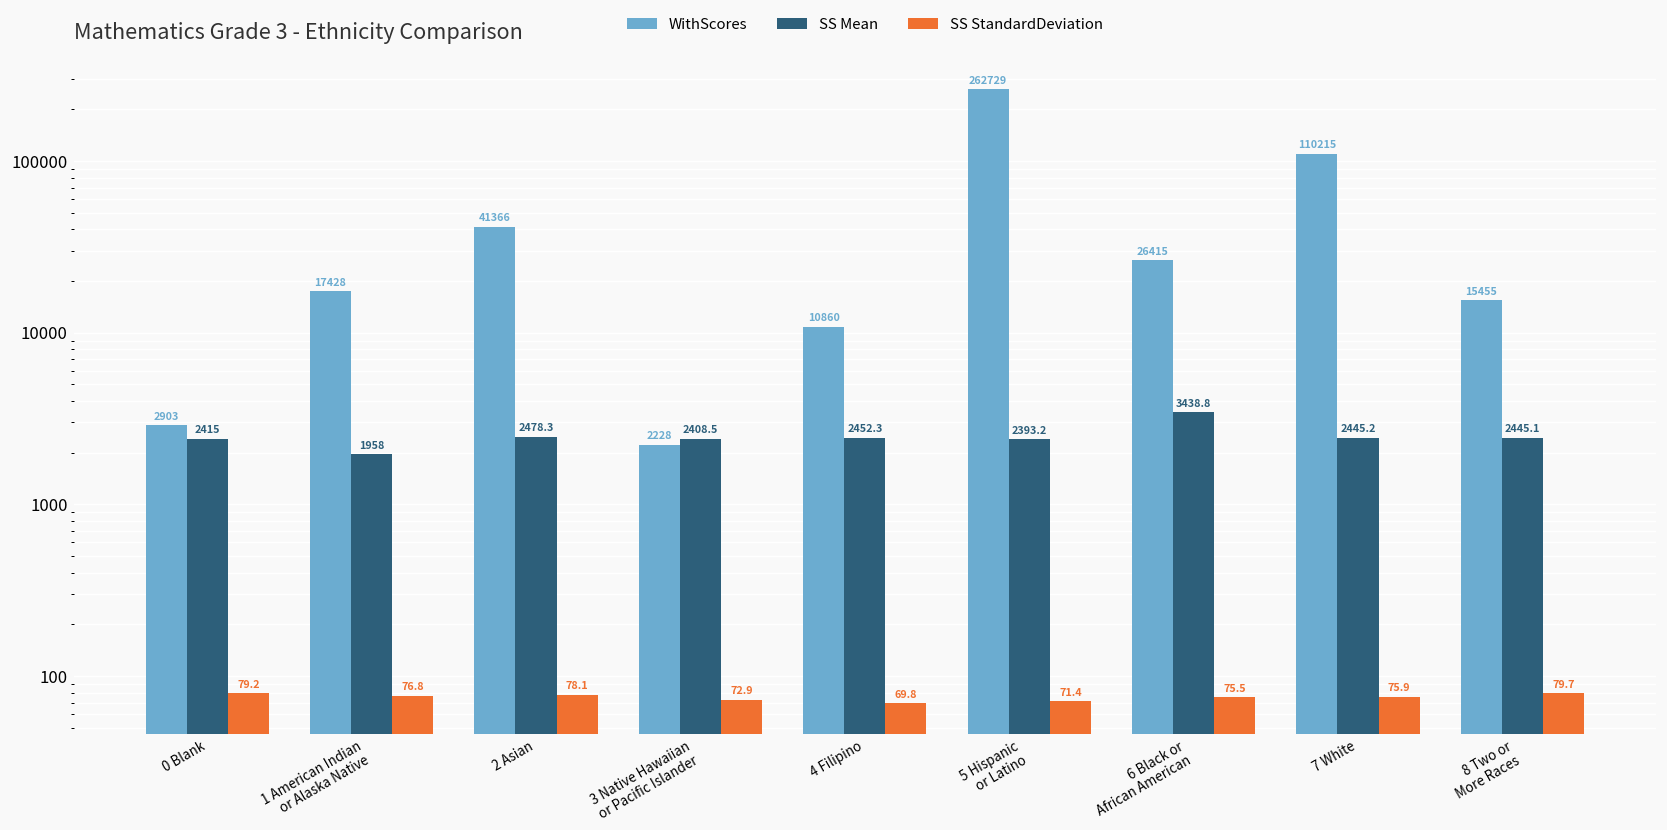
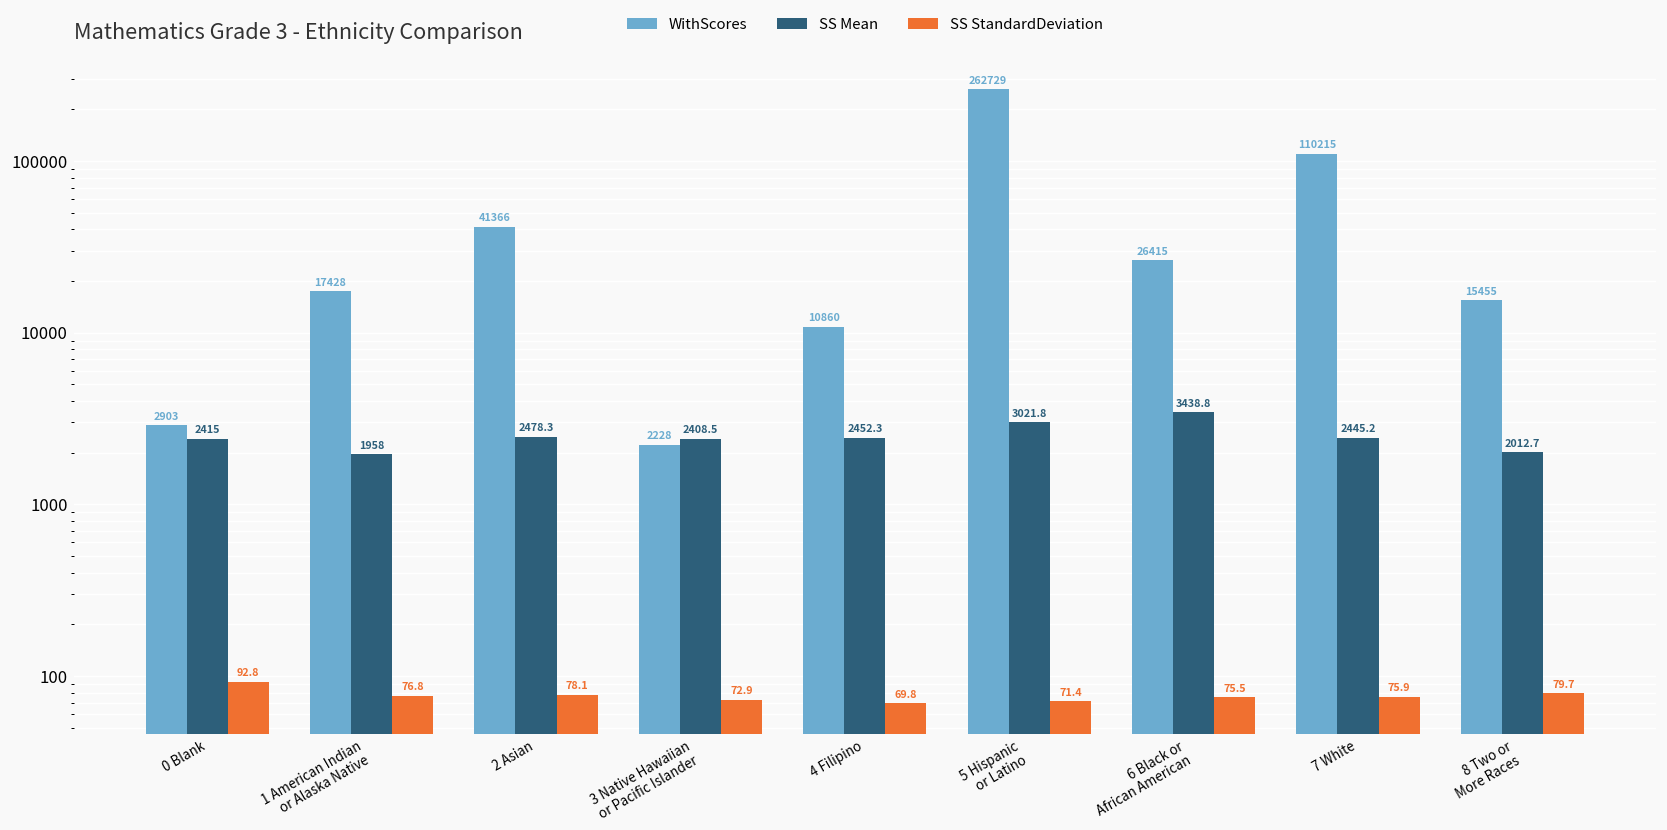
SS StandardDeviation, 0 Blank: 79.2 -> 92.8
SS Mean, 5 Hispanic or Latino: 2393.2 -> 3021.8
SS Mean, 8 Two or More Races: 2445.1 -> 2012.7
